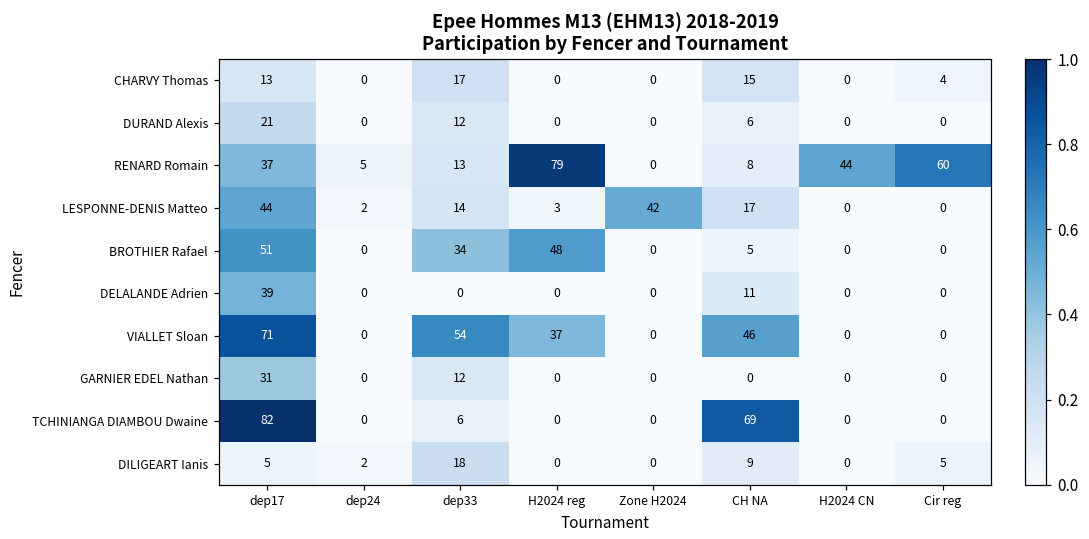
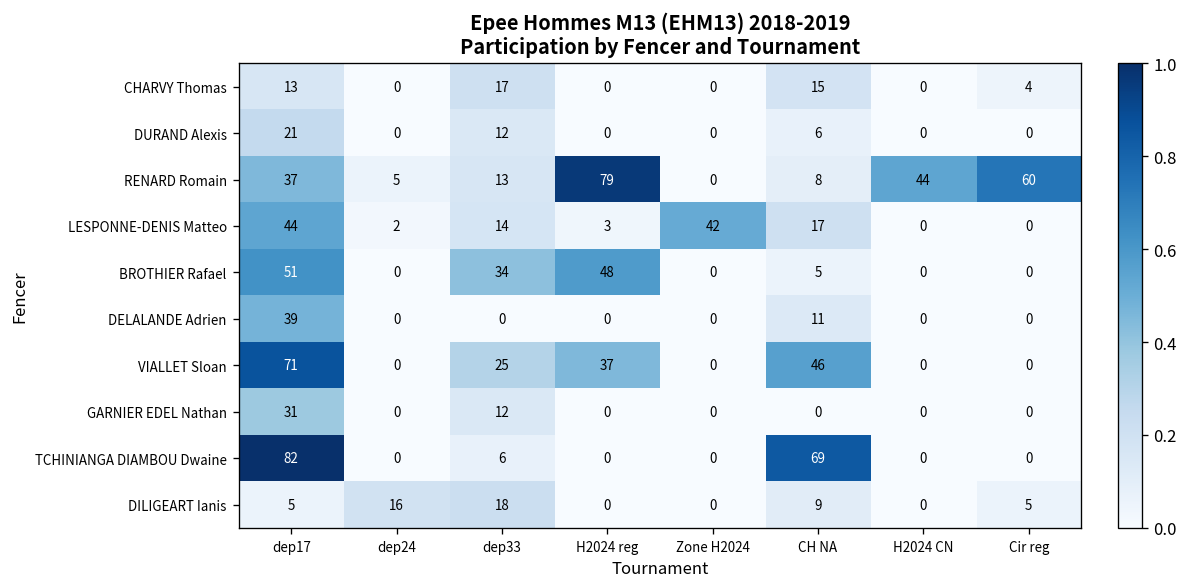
VIALLET Sloan, dep33: 54 -> 25
DILIGEART Ianis, dep24: 2 -> 16
